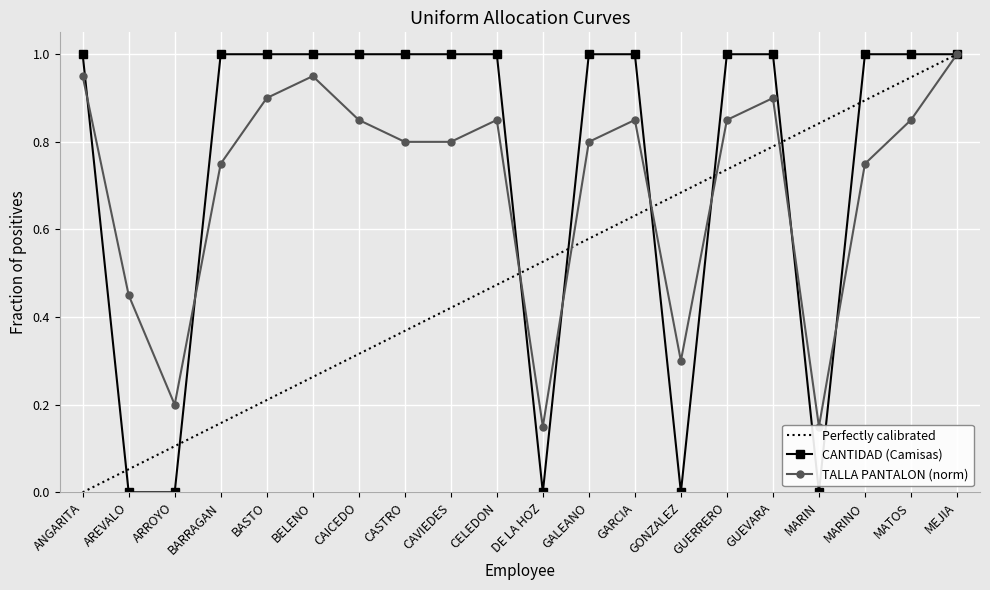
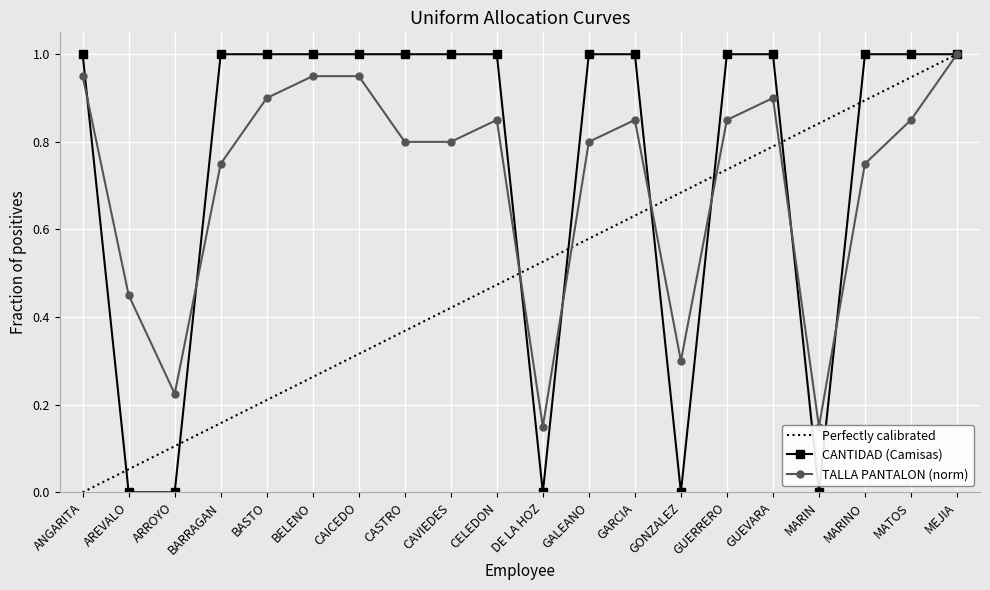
TALLA PANTALON (norm), ARROYO: 0.20 -> 0.23
TALLA PANTALON (norm), CAICEDO: 0.85 -> 0.95
